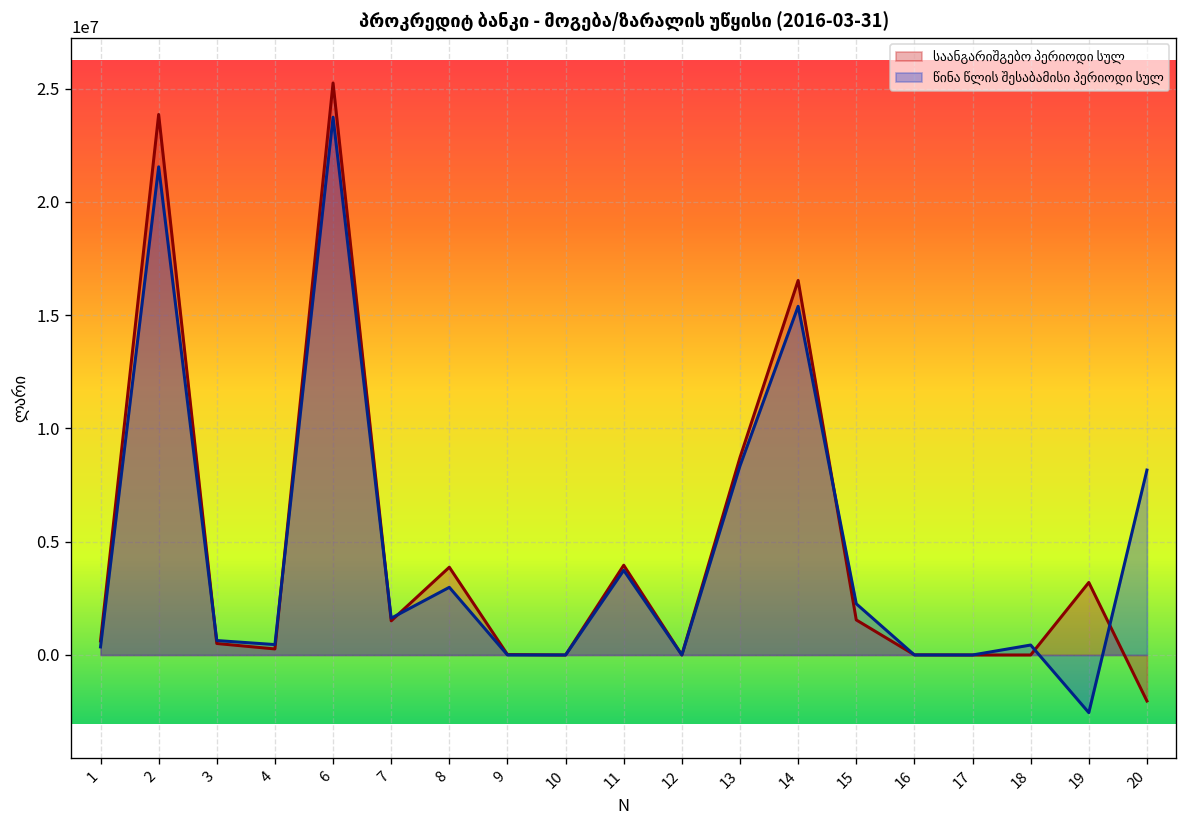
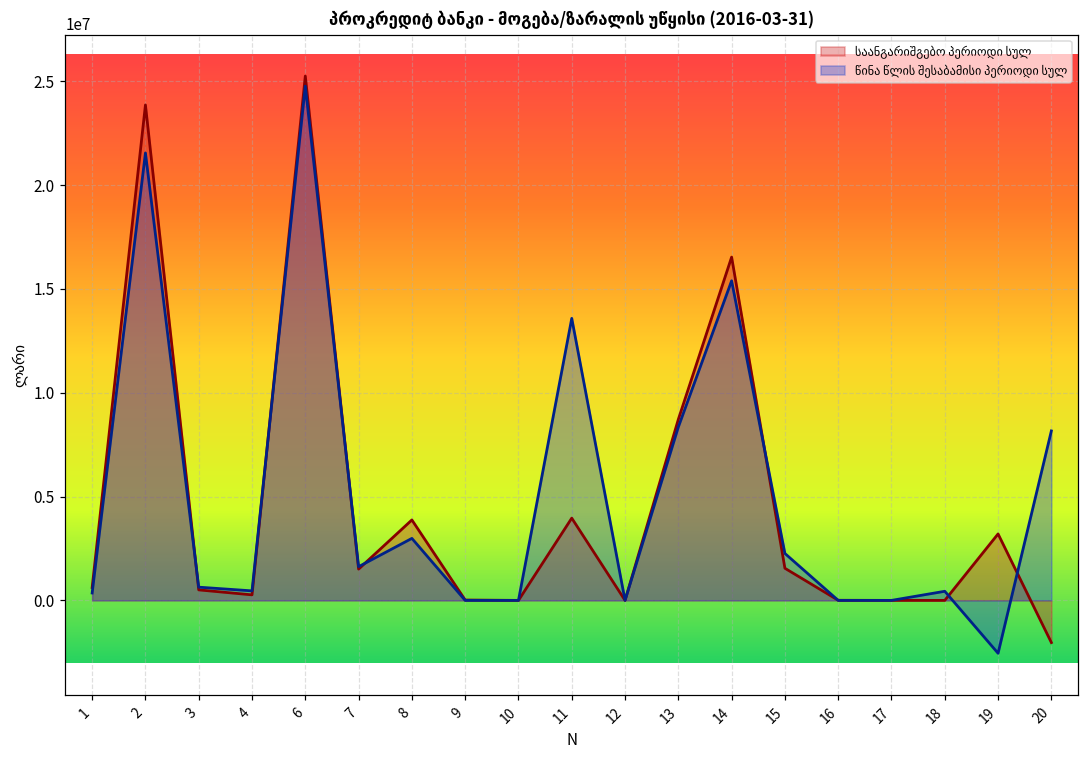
წინა წლის შესაბამისი პერიოდი სულ, 6: 23700000 -> 24800000
წინა წლის შესაბამისი პერიოდი სულ, 11: 3700000 -> 13600000
